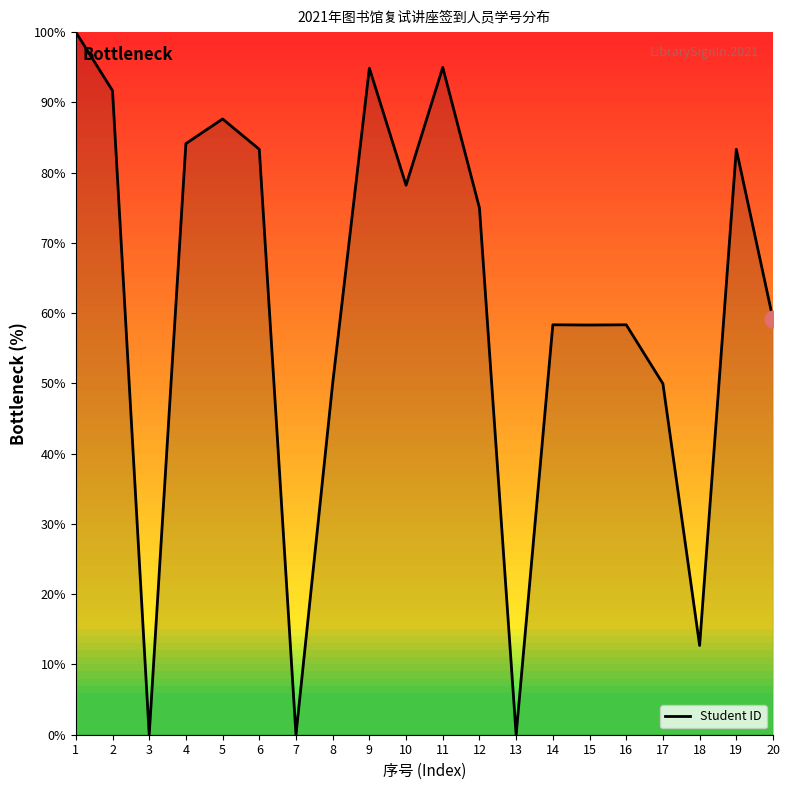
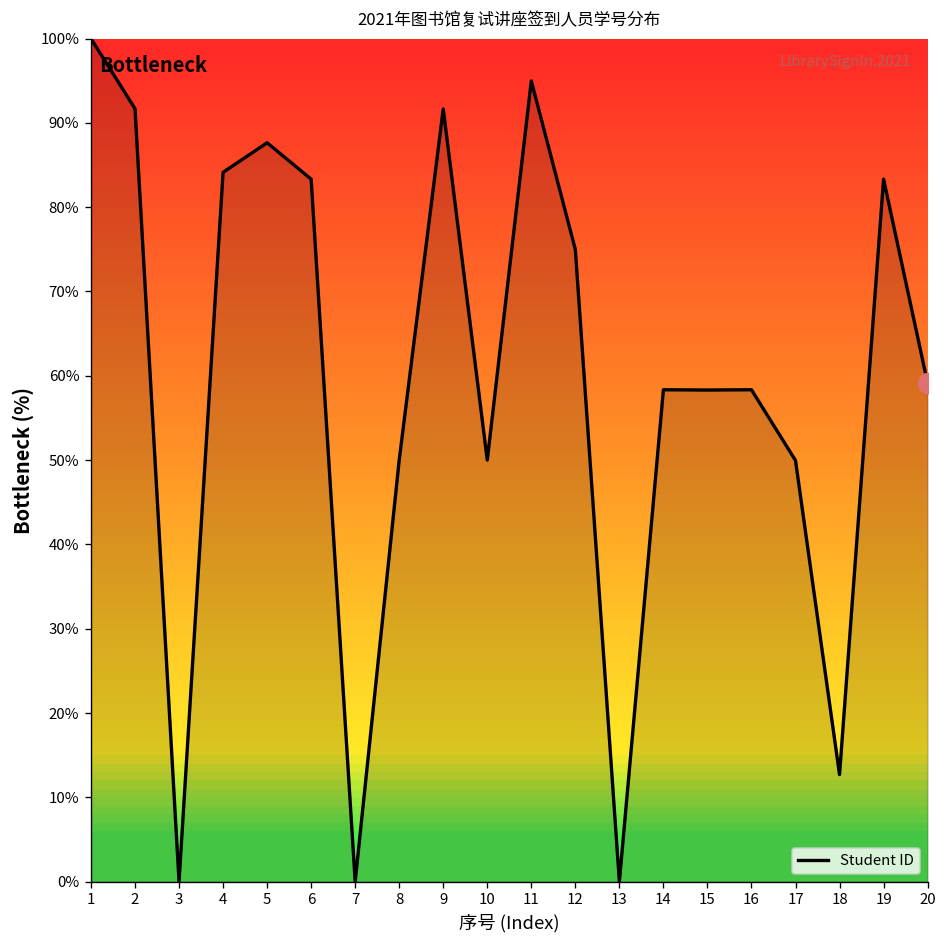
Student ID, 9: 95% -> 92%
Student ID, 10: 78% -> 50%
